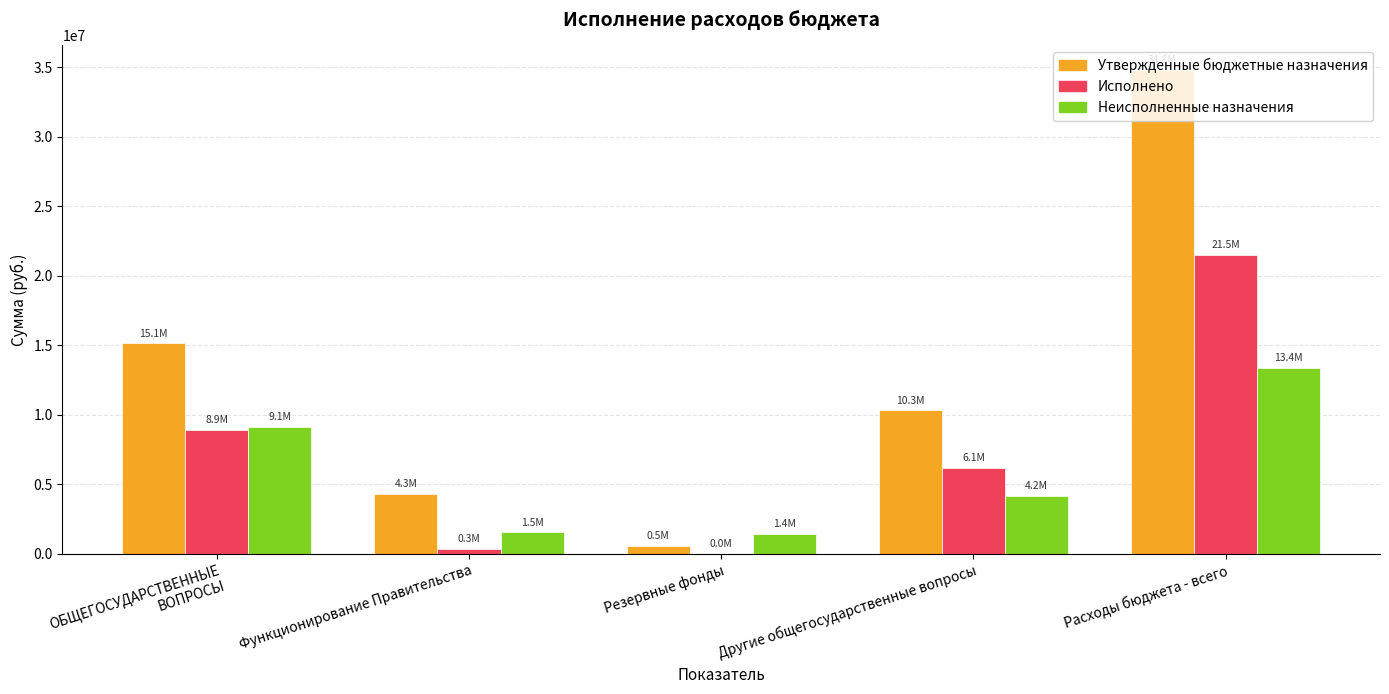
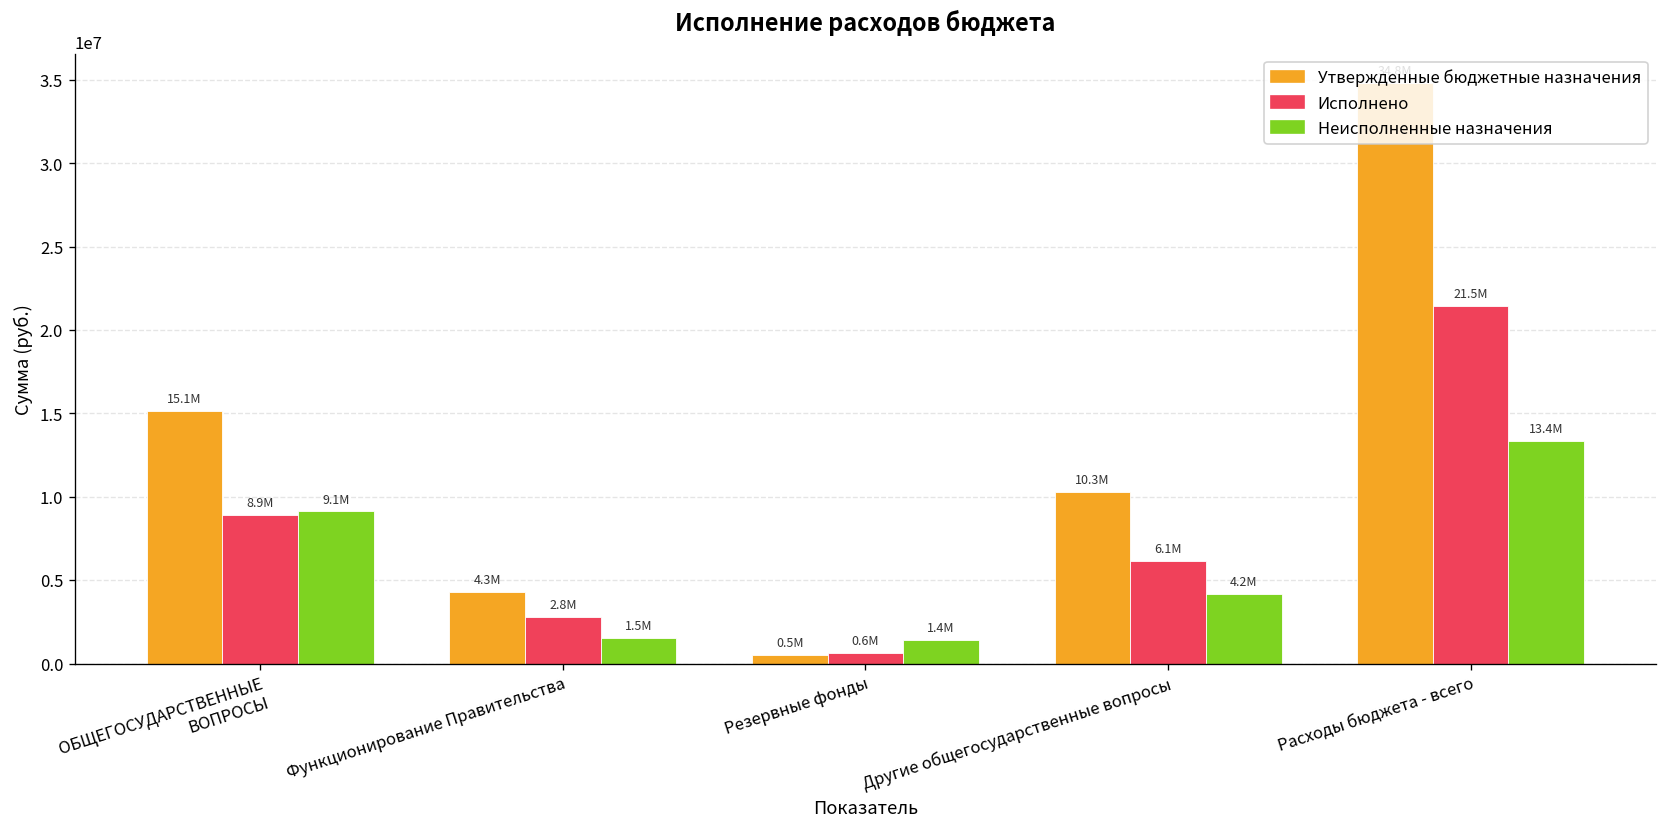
Исполнено, Функционирование Правительства: 0.3М -> 2.8М
Исполнено, Резервные фонды: 0.0М -> 0.6М
